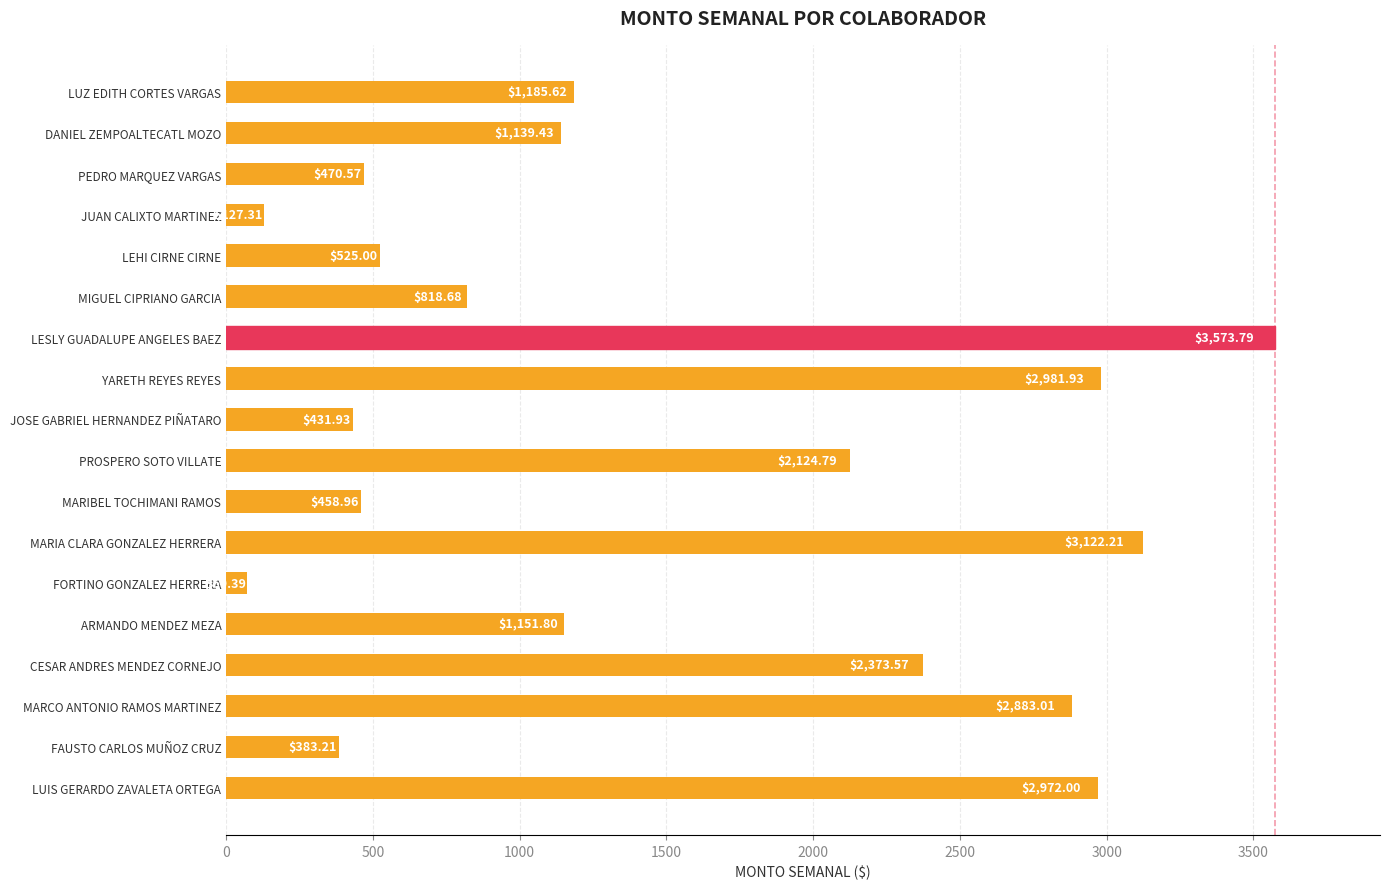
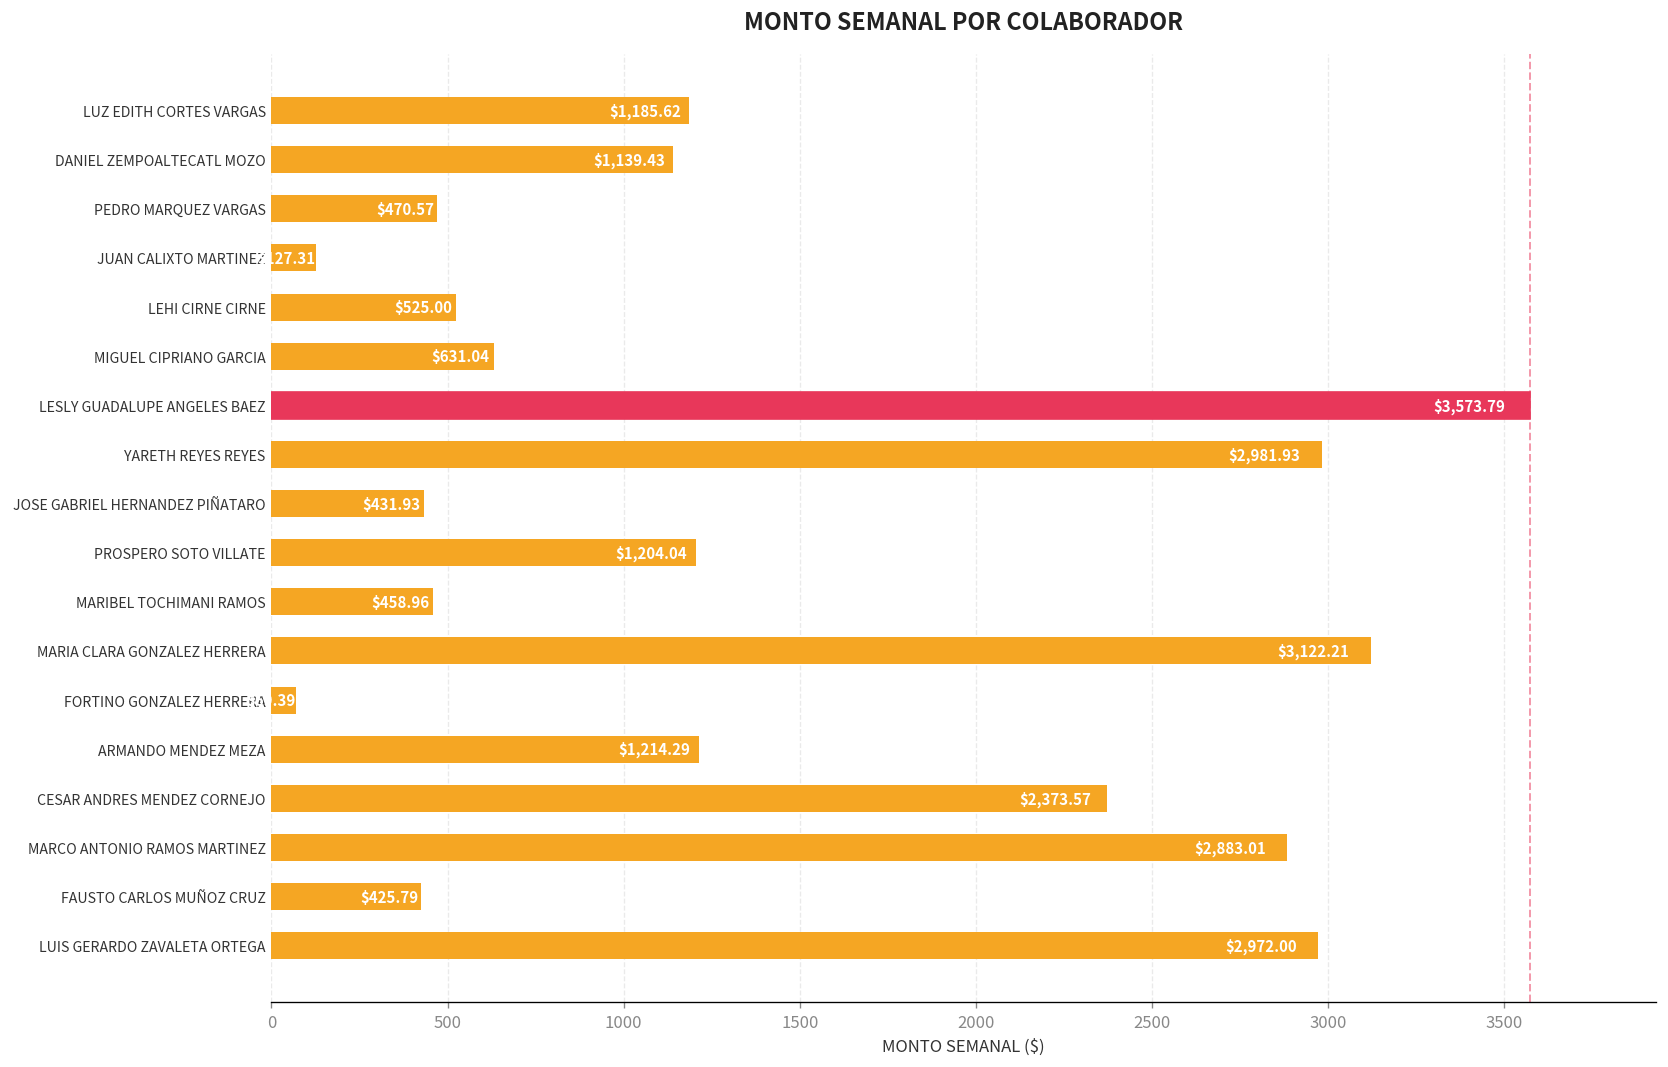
MIGUEL CIPRIANO GARCIA: $818.68 -> $631.04
PROSPERO SOTO VILLATE: $2,124.79 -> $1,204.04
ARMANDO MENDEZ MEZA: $1,151.80 -> $1,214.29
FAUSTO CARLOS MUÑOZ CRUZ: $383.21 -> $425.79
